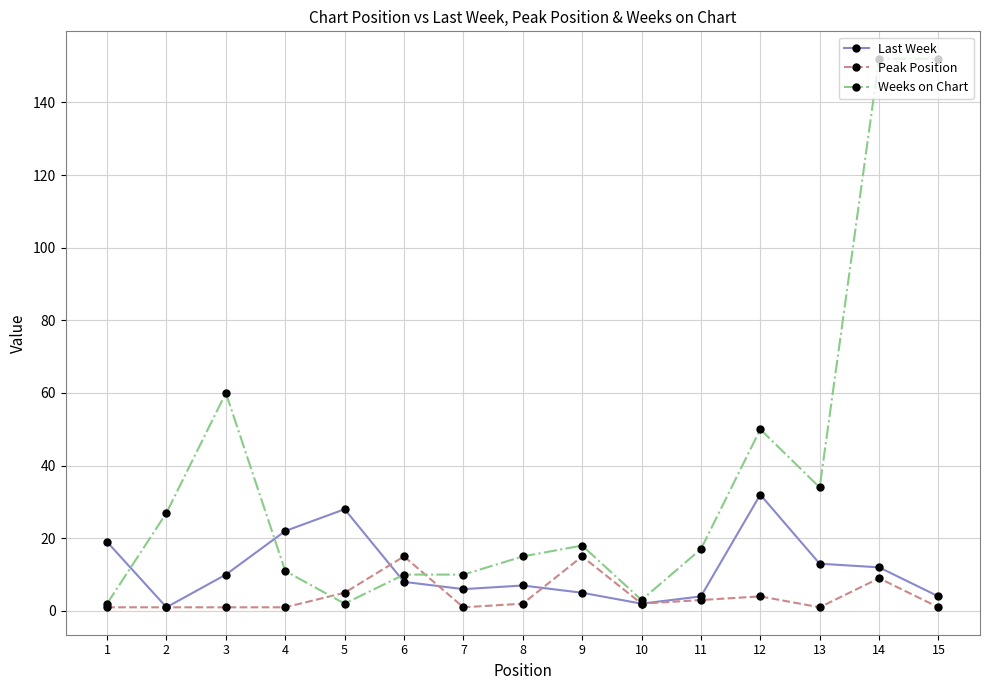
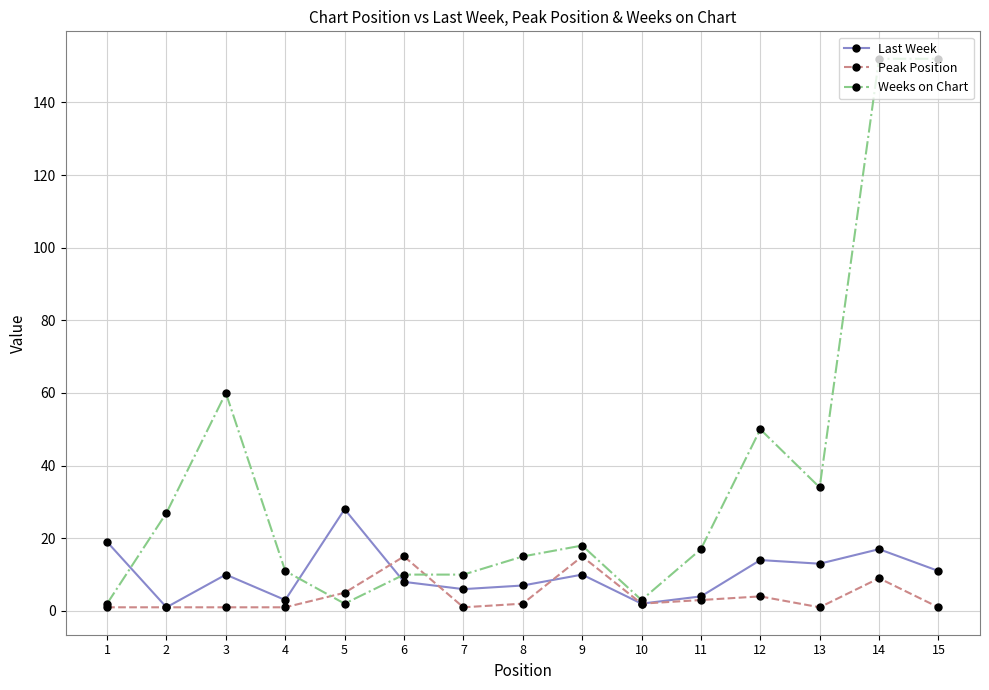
Last Week, 4: 22 -> 3
Last Week, 9: 5 -> 10
Last Week, 12: 32 -> 14
Last Week, 14: 12 -> 17
Last Week, 15: 4 -> 11
